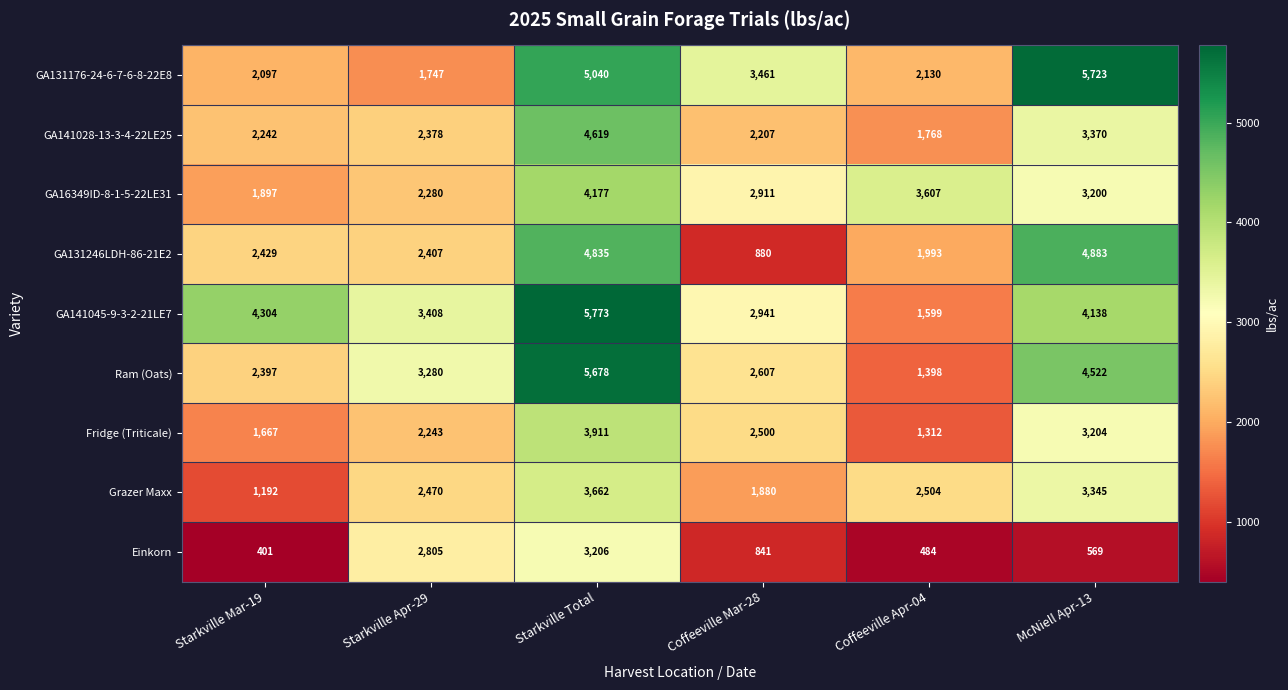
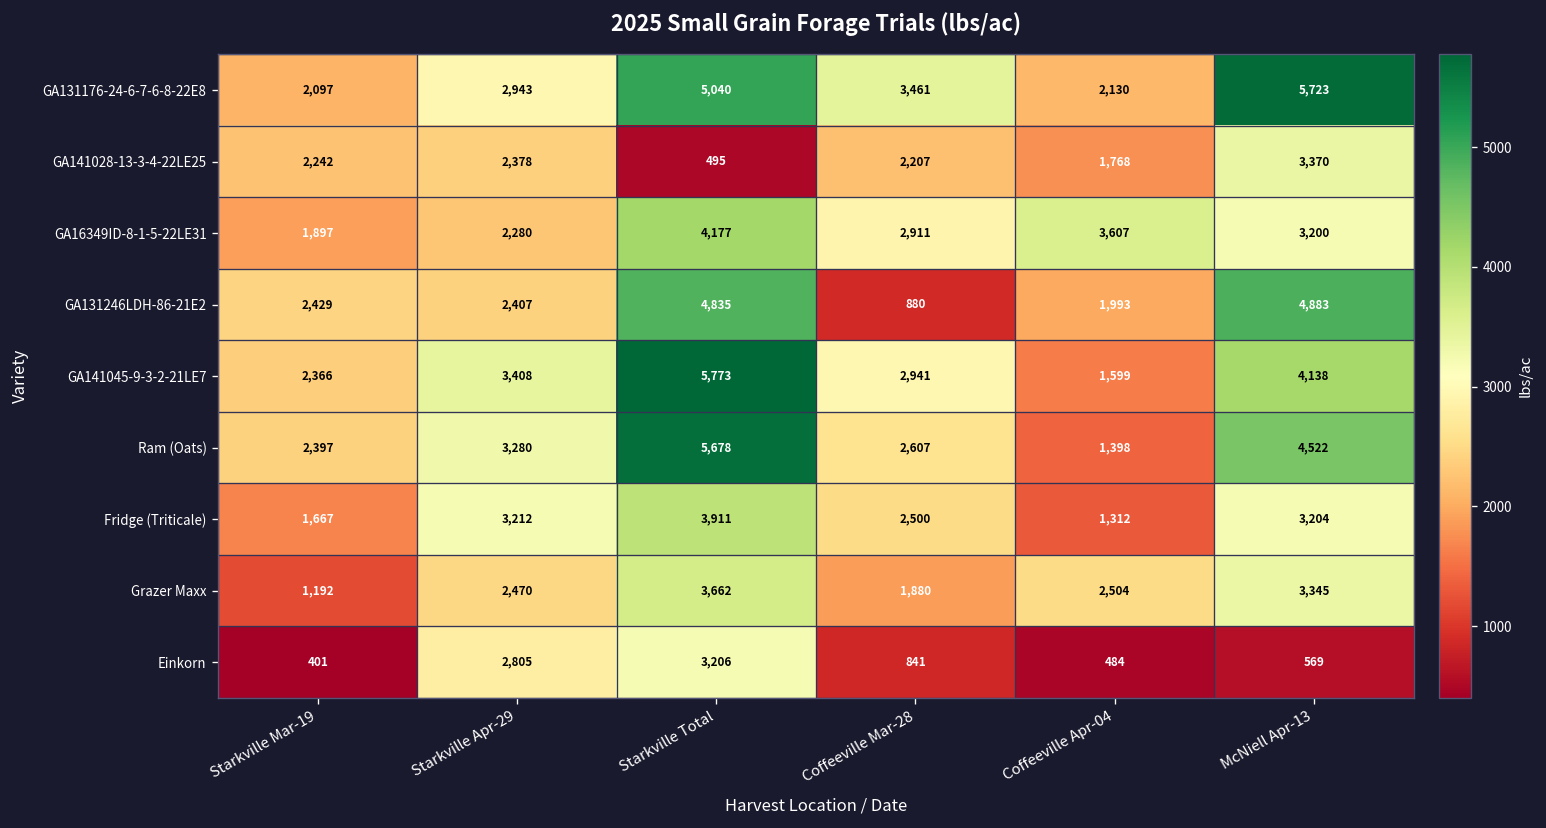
GA131176-24-6-7-6-8-22E8, Starkville Apr-29: 1,747 -> 2,943
GA141028-13-3-4-22LE25, Starkville Total: 4,619 -> 495
GA141045-9-3-2-21LE7, Starkville Mar-19: 4,304 -> 2,366
Fridge (Triticale), Starkville Apr-29: 2,243 -> 3,212
